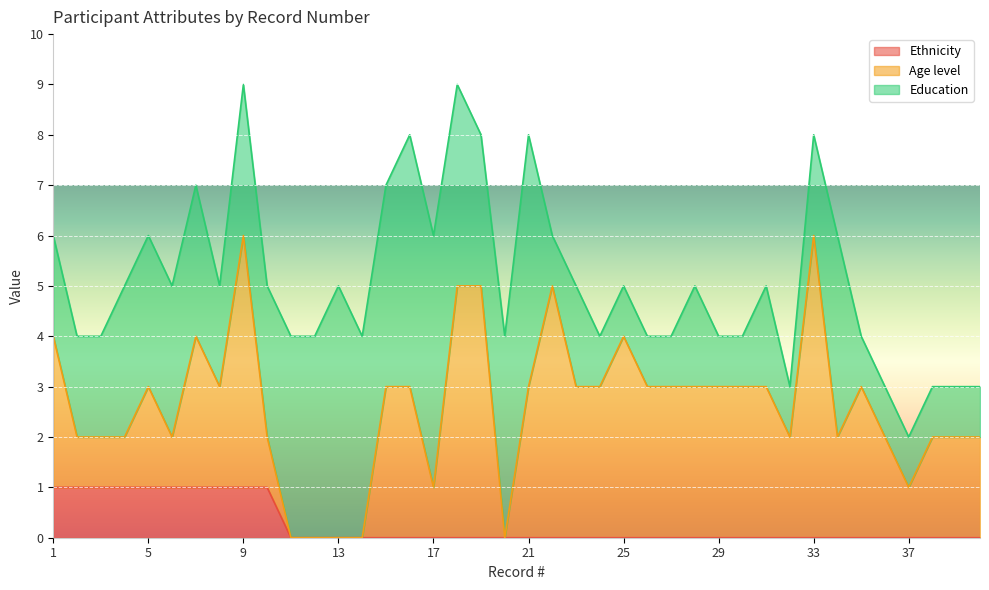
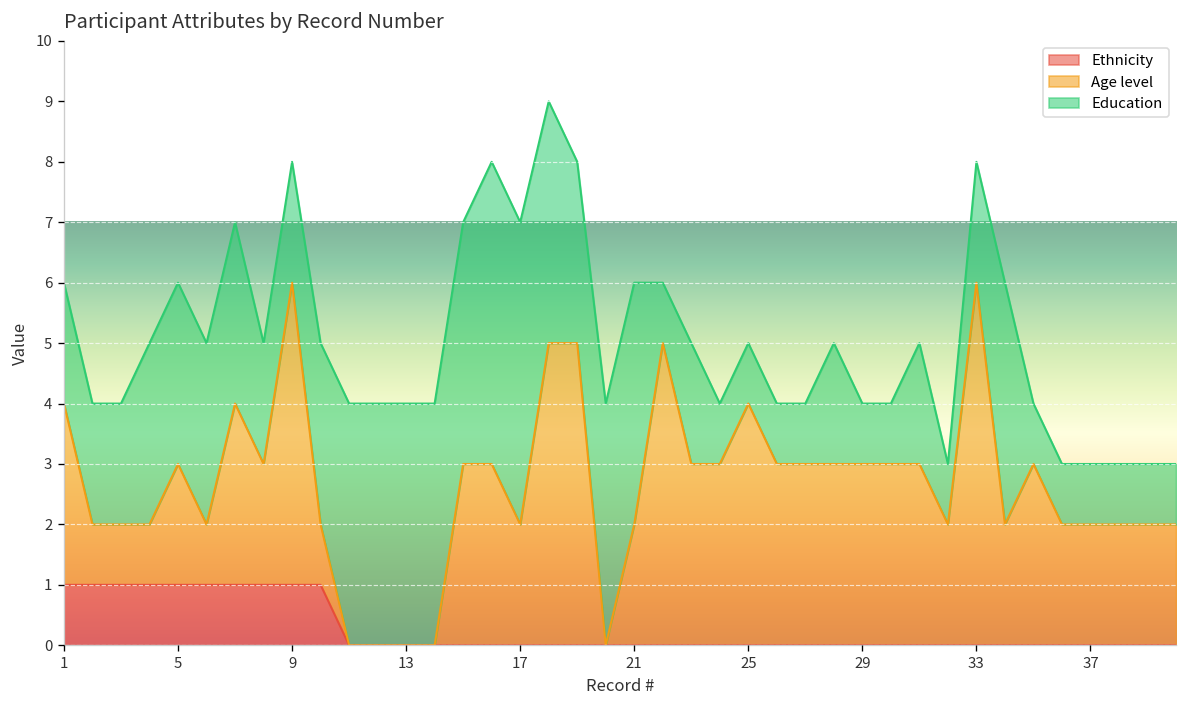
Education, 9: 3 -> 2
Education, 13: 5 -> 4
Age level, 17: 1 -> 2
Age level, 21: 3 -> 2
Education, 21: 5 -> 4
Age level, 37: 1 -> 2
